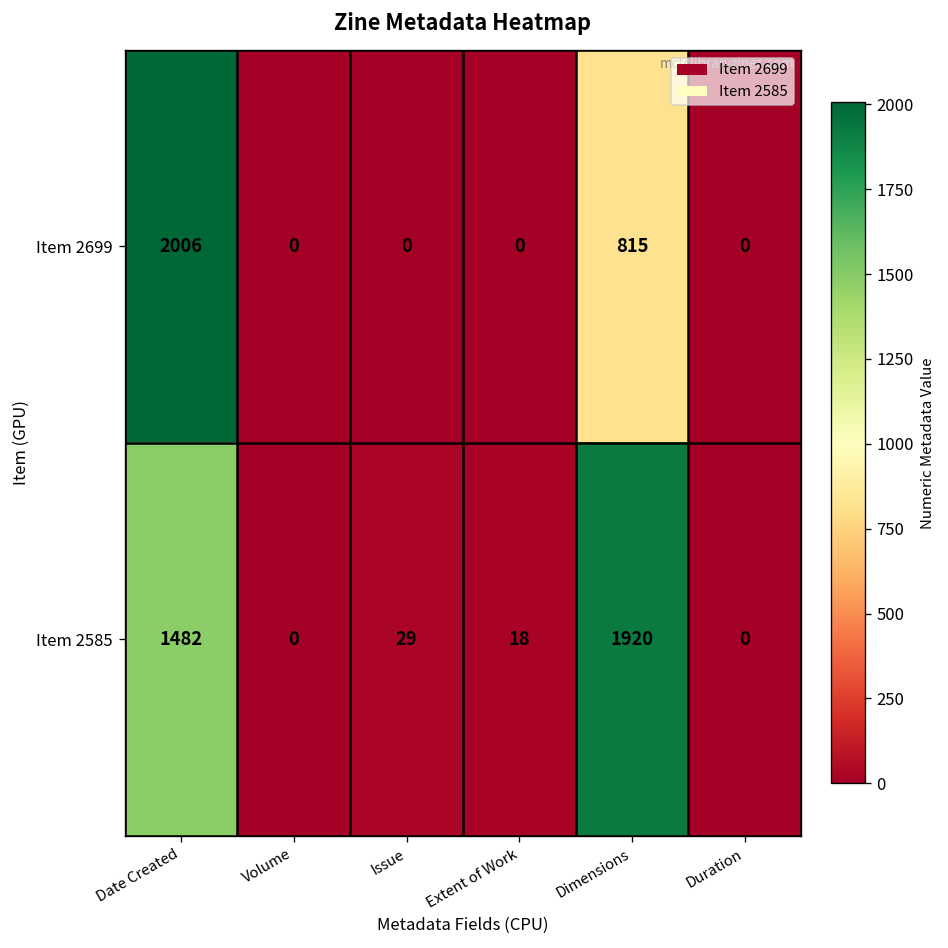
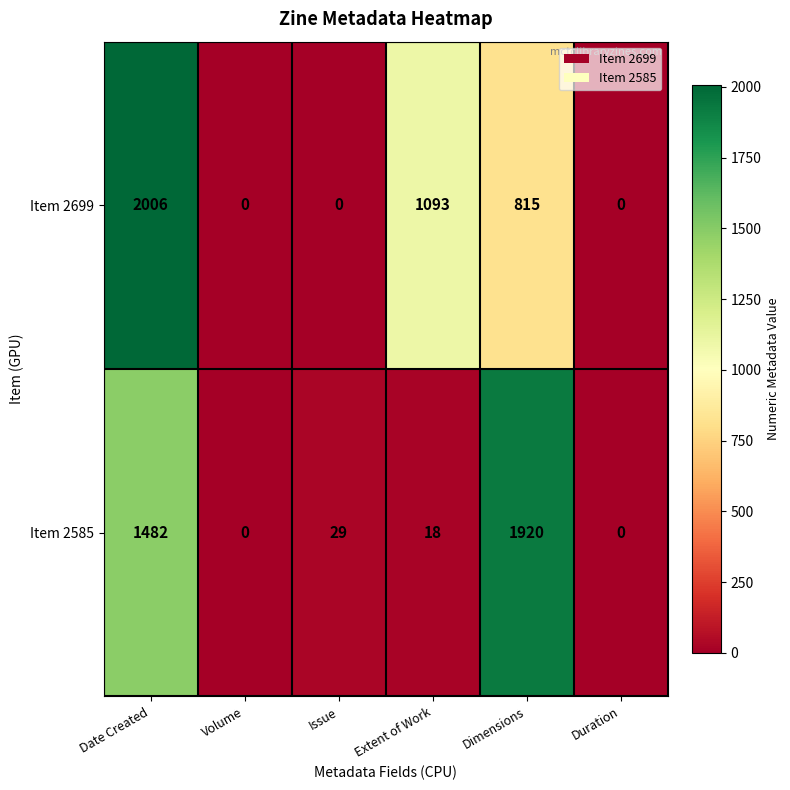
Item 2699, Extent of Work: 0 -> 1093
